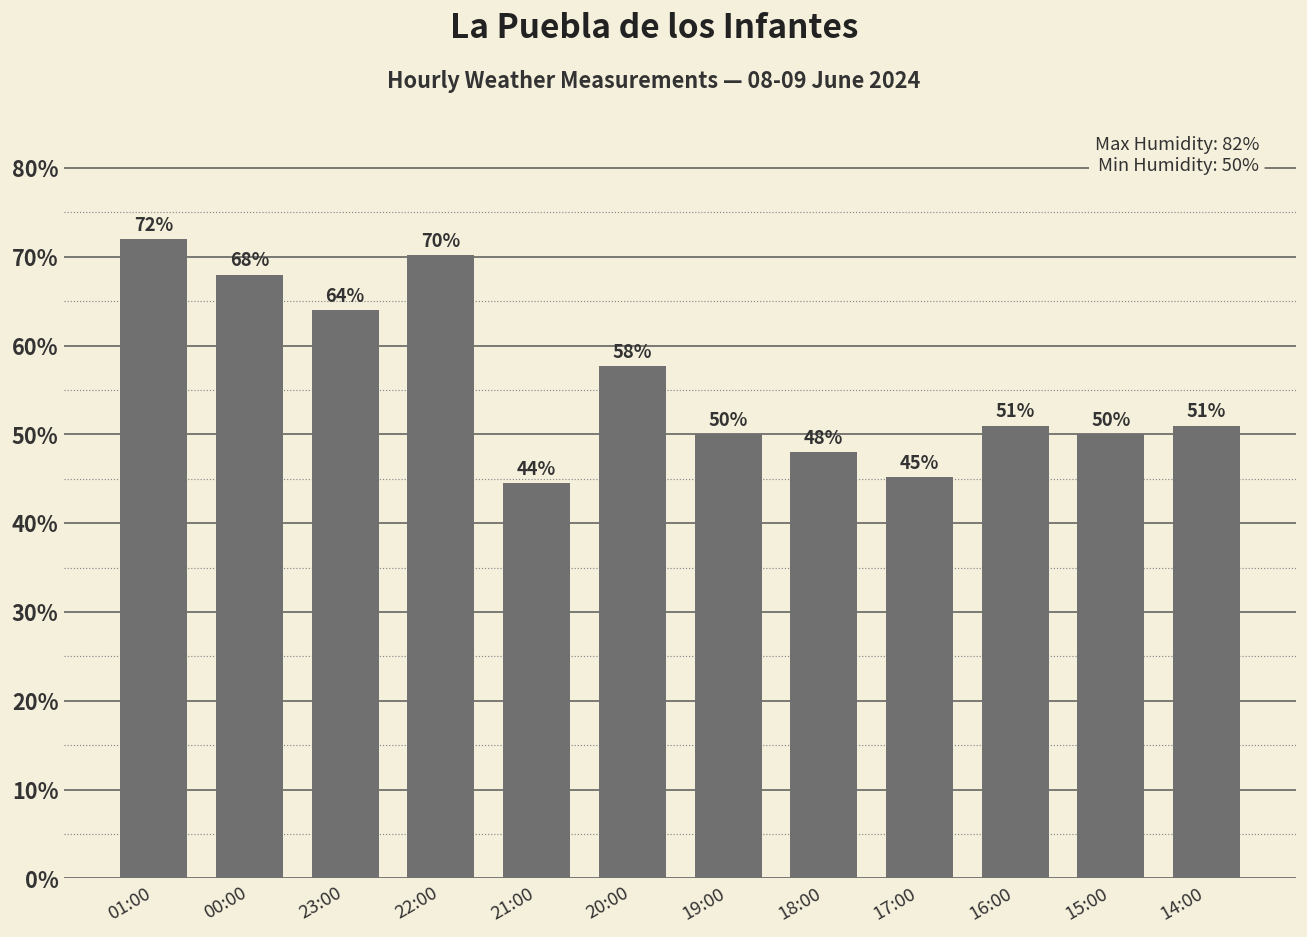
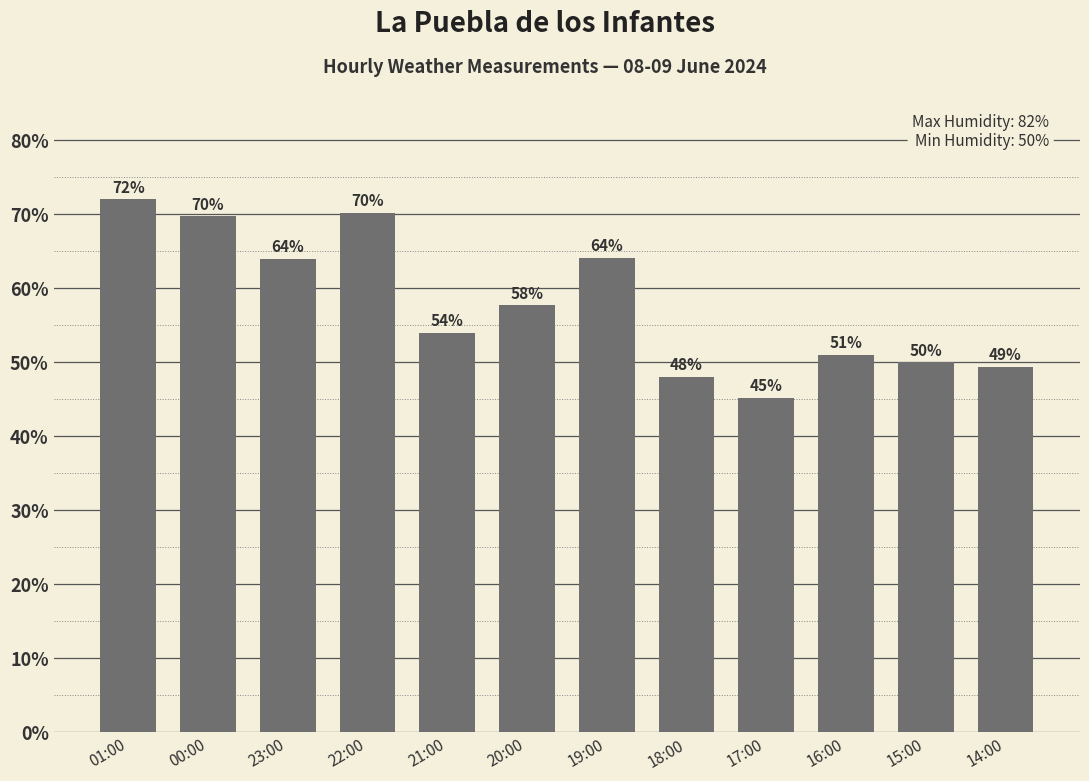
00:00: 68% -> 70%
21:00: 44% -> 54%
19:00: 50% -> 64%
14:00: 51% -> 49%
